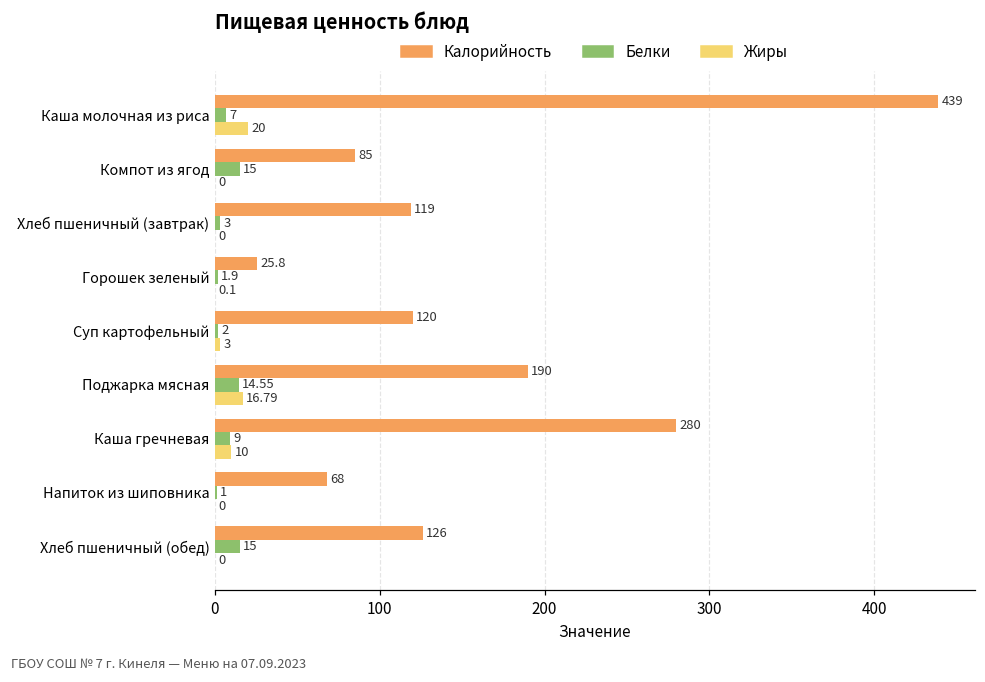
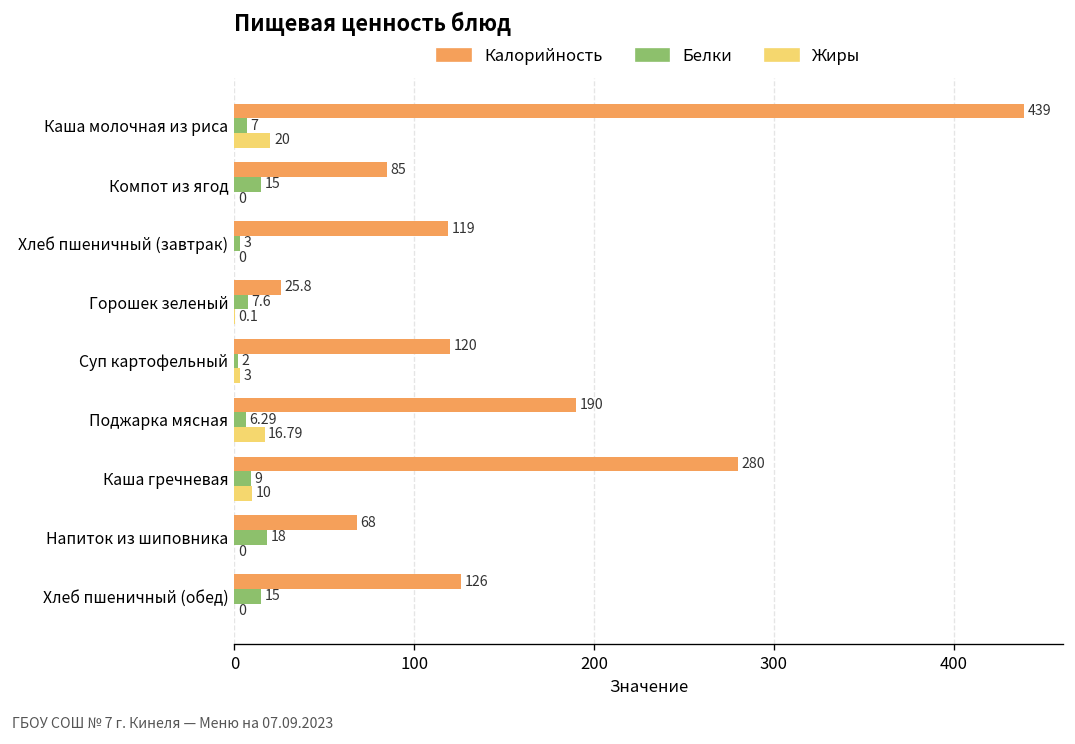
Белки, Горошек зеленый: 1.9 -> 7.6
Белки, Поджарка мясная: 14.55 -> 6.29
Белки, Напиток из шиповника: 1 -> 18
